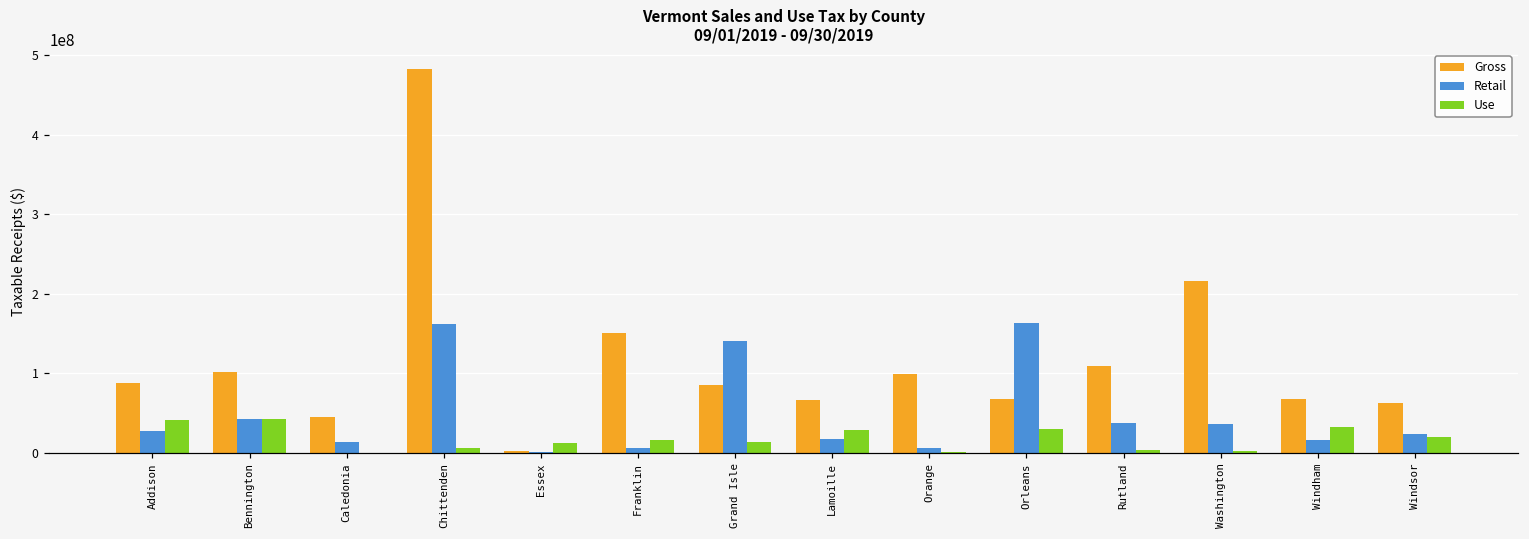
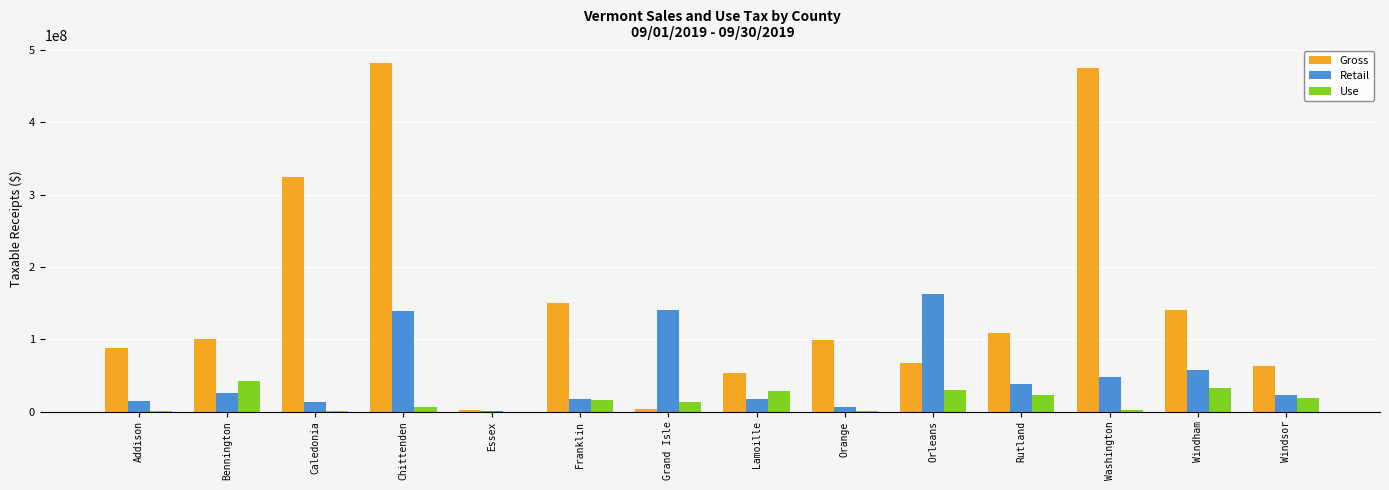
Retail, Addison: 30000000 -> 10000000
Use, Addison: 40000000 -> 0
Retail, Bennington: 40000000 -> 30000000
Gross, Caledonia: 40000000 -> 320000000
Retail, Chittenden: 160000000 -> 140000000
Use, Essex: 10000000 -> 0
Retail, Franklin: 10000000 -> 20000000
Gross, Grand Isle: 90000000 -> 0
Gross, Lamoille: 70000000 -> 50000000
Use, Rutland: 0 -> 20000000
Gross, Washington: 220000000 -> 480000000
Retail, Washington: 40000000 -> 50000000
Gross, Windham: 70000000 -> 140000000
Retail, Windham: 20000000 -> 60000000
